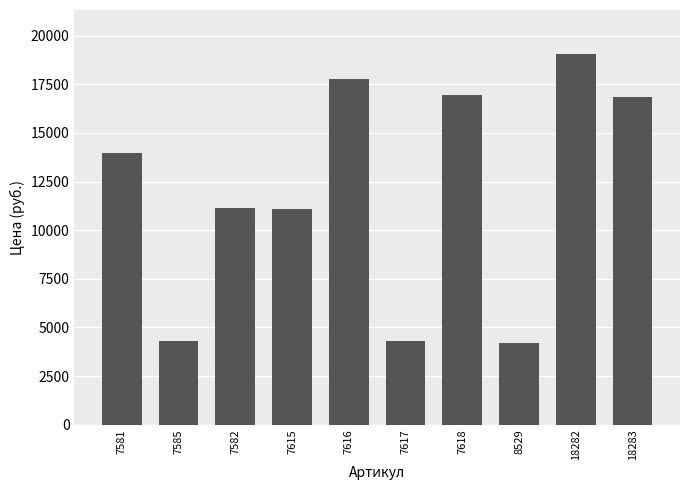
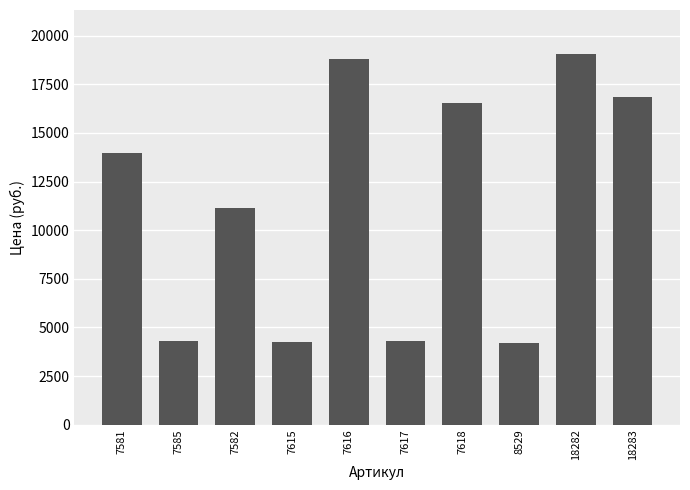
7615: 11100 -> 4300
7616: 17800 -> 18800
7618: 17000 -> 16600
